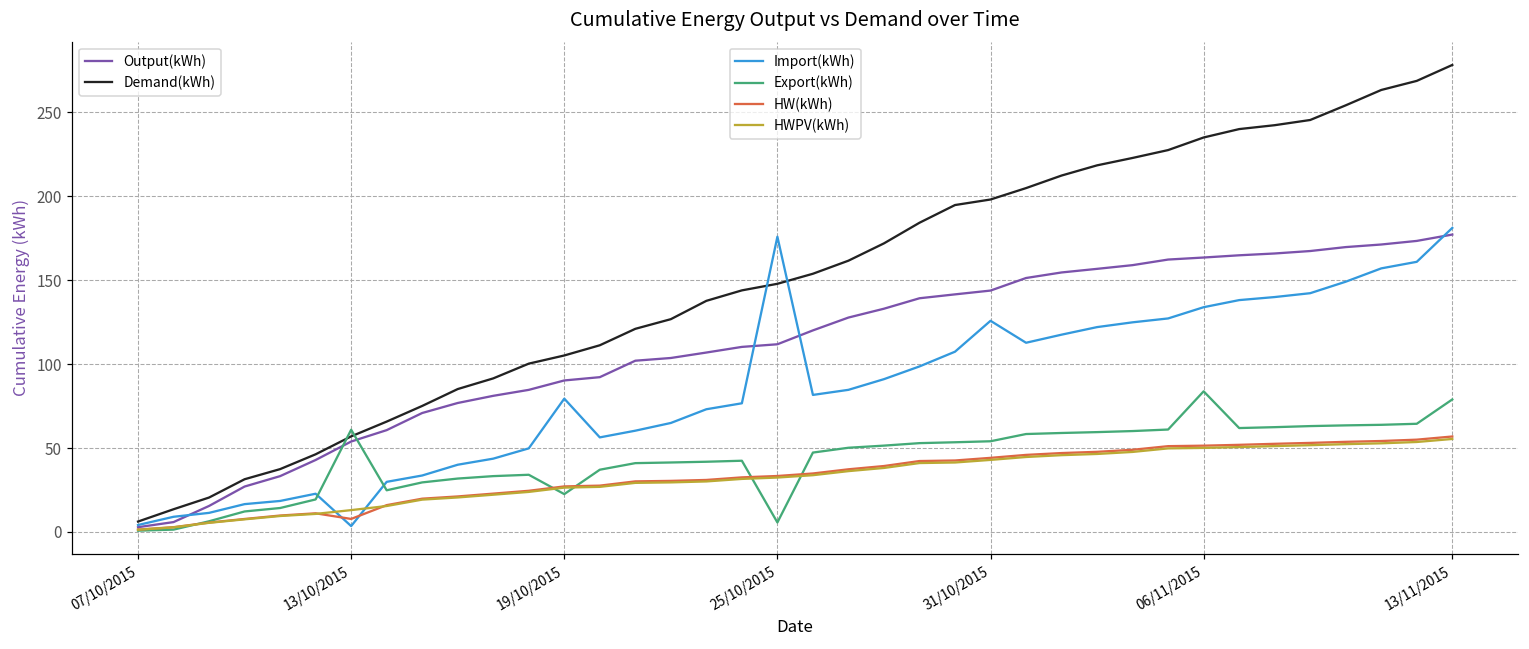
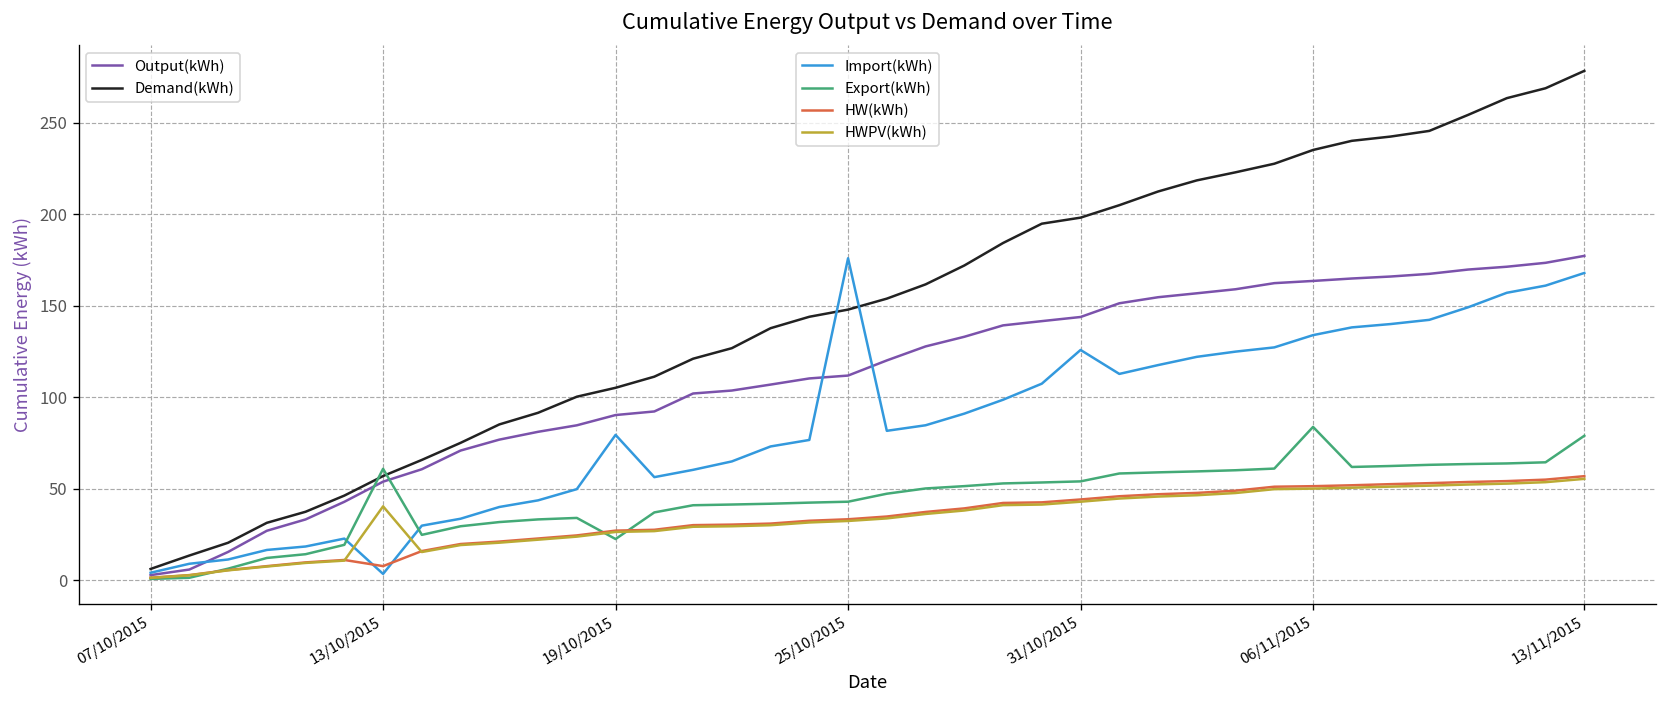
HWPV(kWh), 13/10/2015: 13 -> 40
Export(kWh), 25/10/2015: 6 -> 43
Import(kWh), 13/11/2015: 181 -> 168
